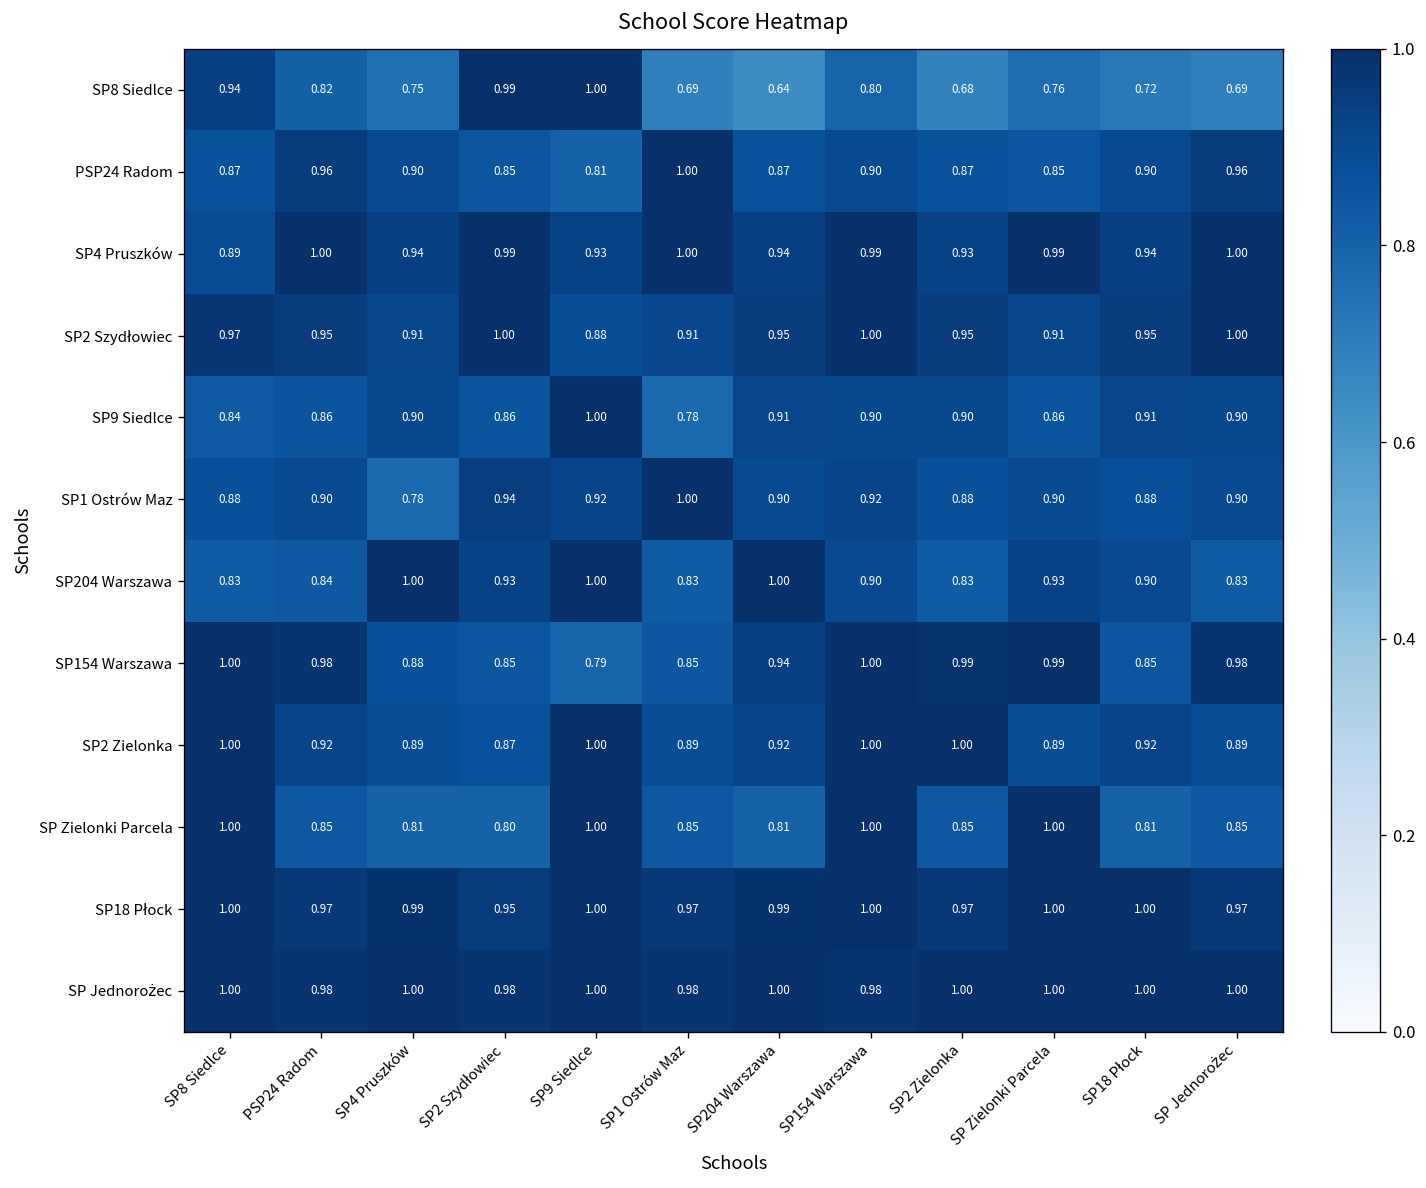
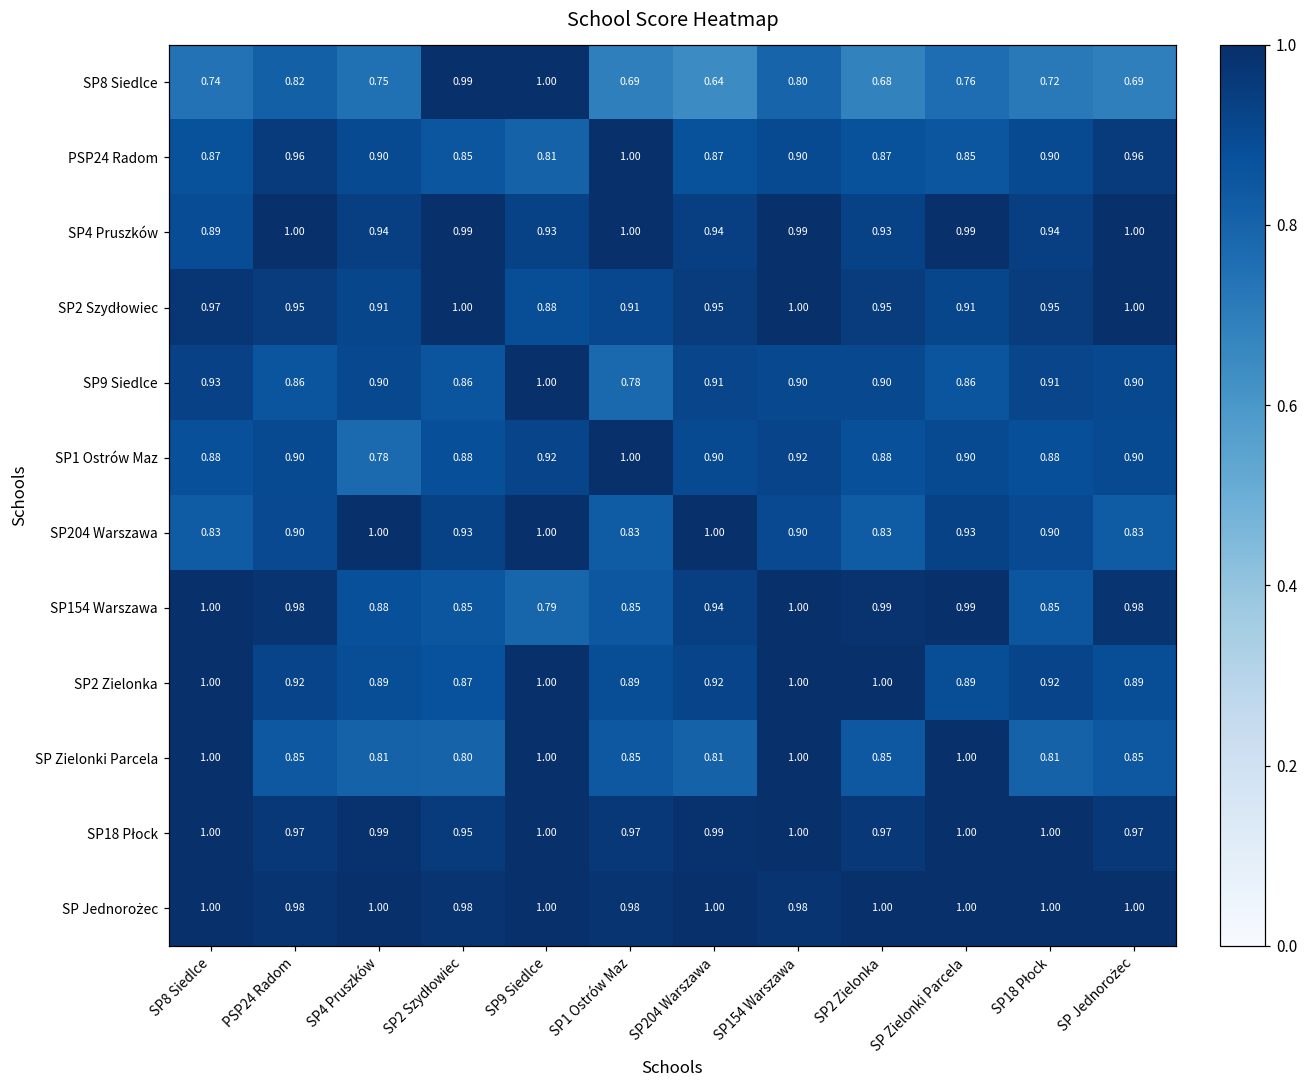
SP8 Siedlce, SP8 Siedlce: 0.94 -> 0.74
SP9 Siedlce, SP8 Siedlce: 0.84 -> 0.93
SP1 Ostrów Maz, SP2 Szydłowiec: 0.94 -> 0.88
SP204 Warszawa, PSP24 Radom: 0.84 -> 0.90
